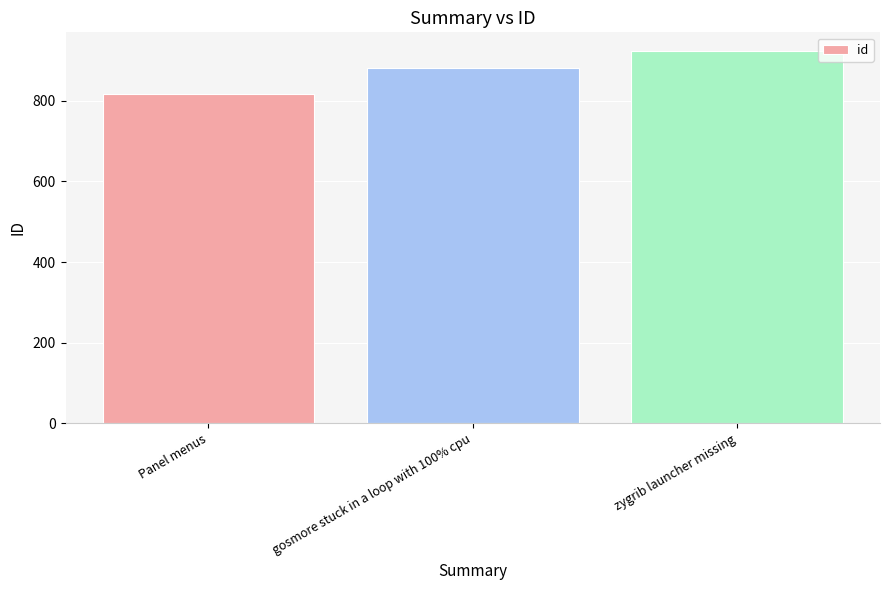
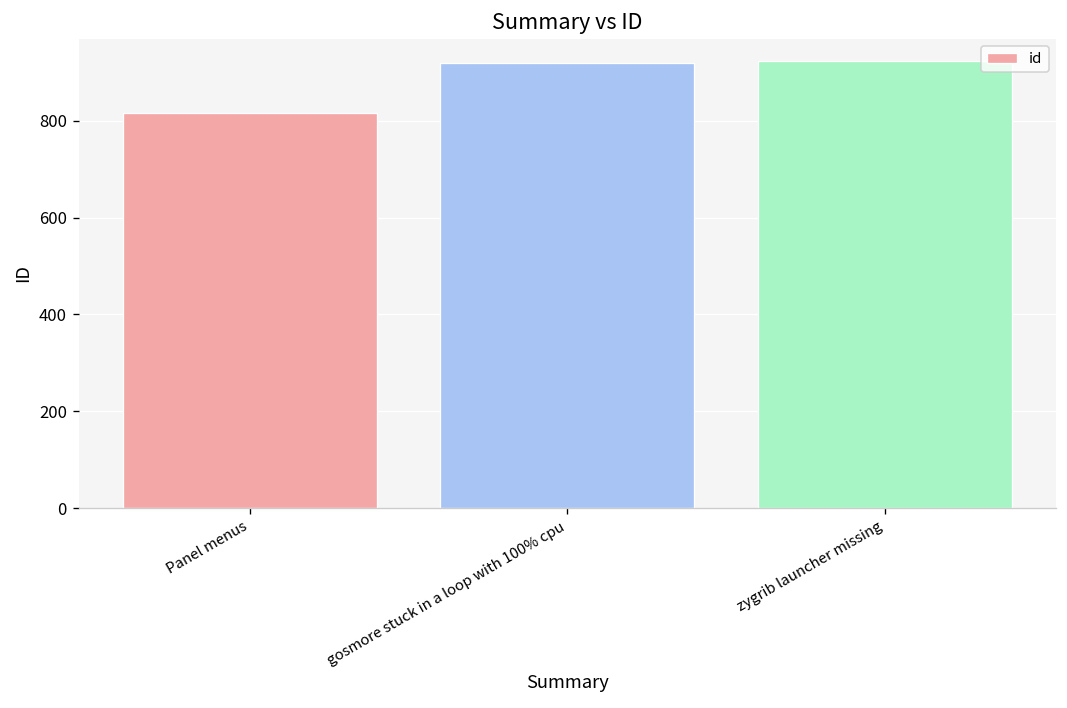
gosmore stuck in a loop with 100% cpu: 880 -> 920
